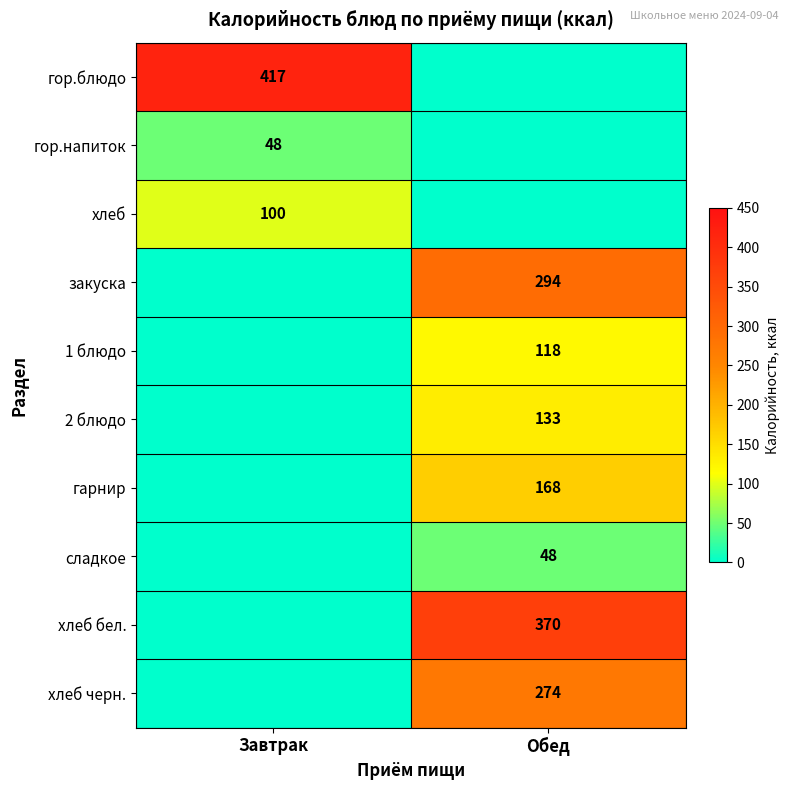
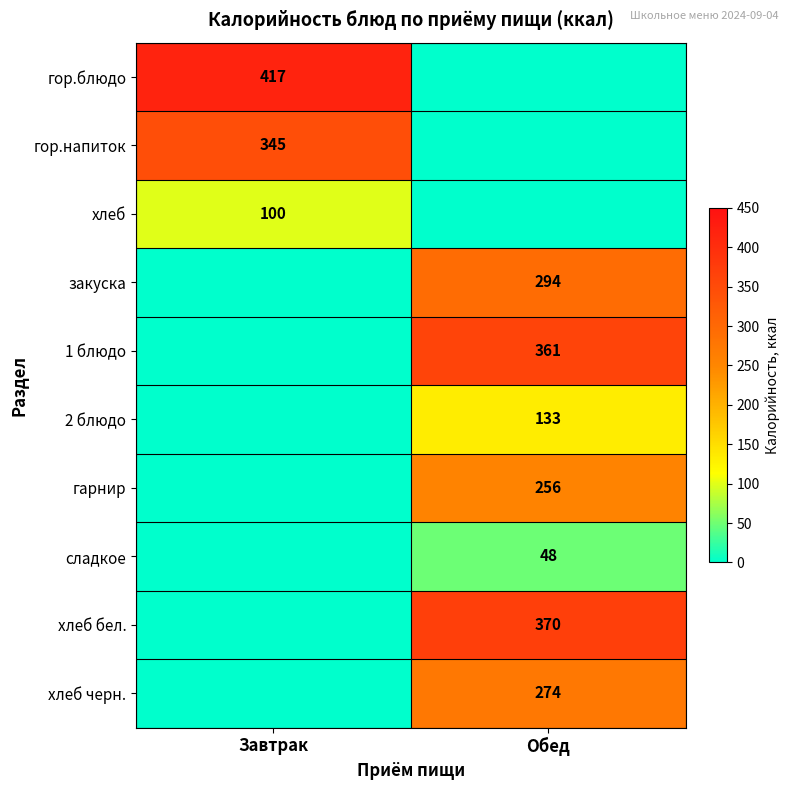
гор.напиток, Завтрак: 48 -> 345
1 блюдо, Обед: 118 -> 361
гарнир, Обед: 168 -> 256
